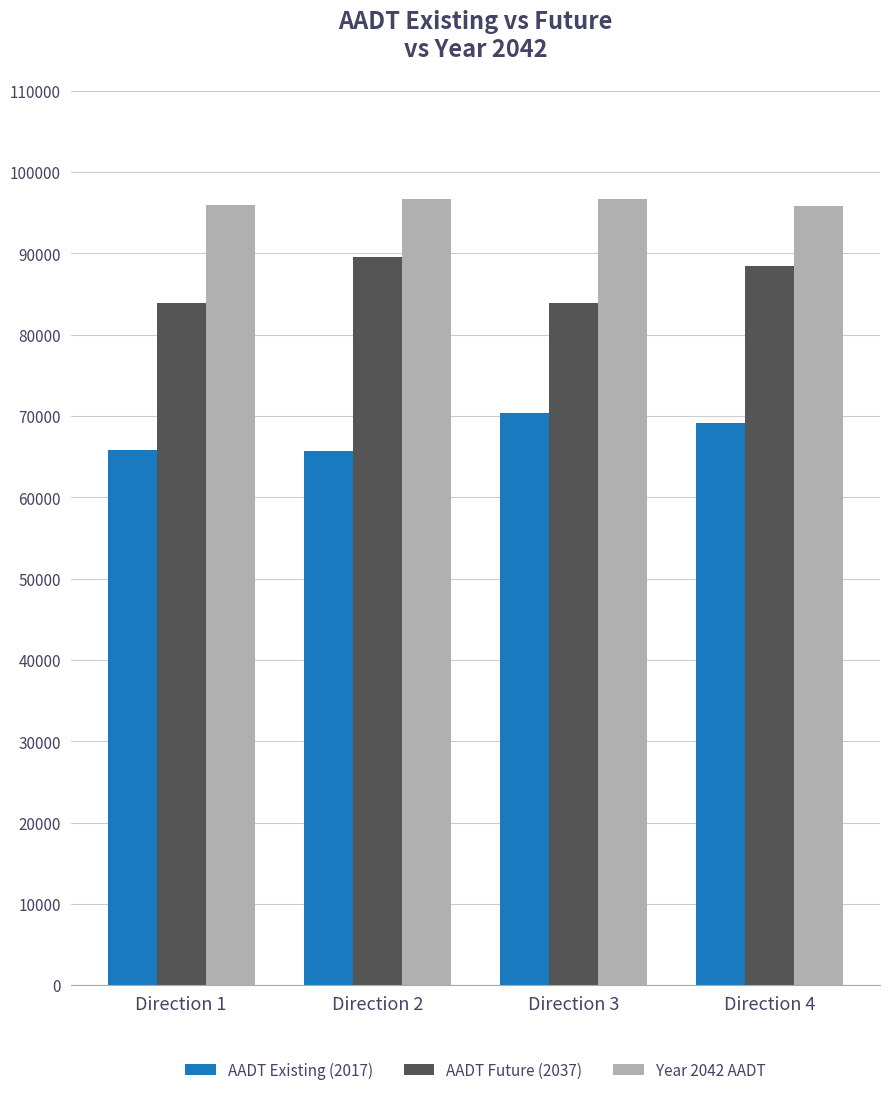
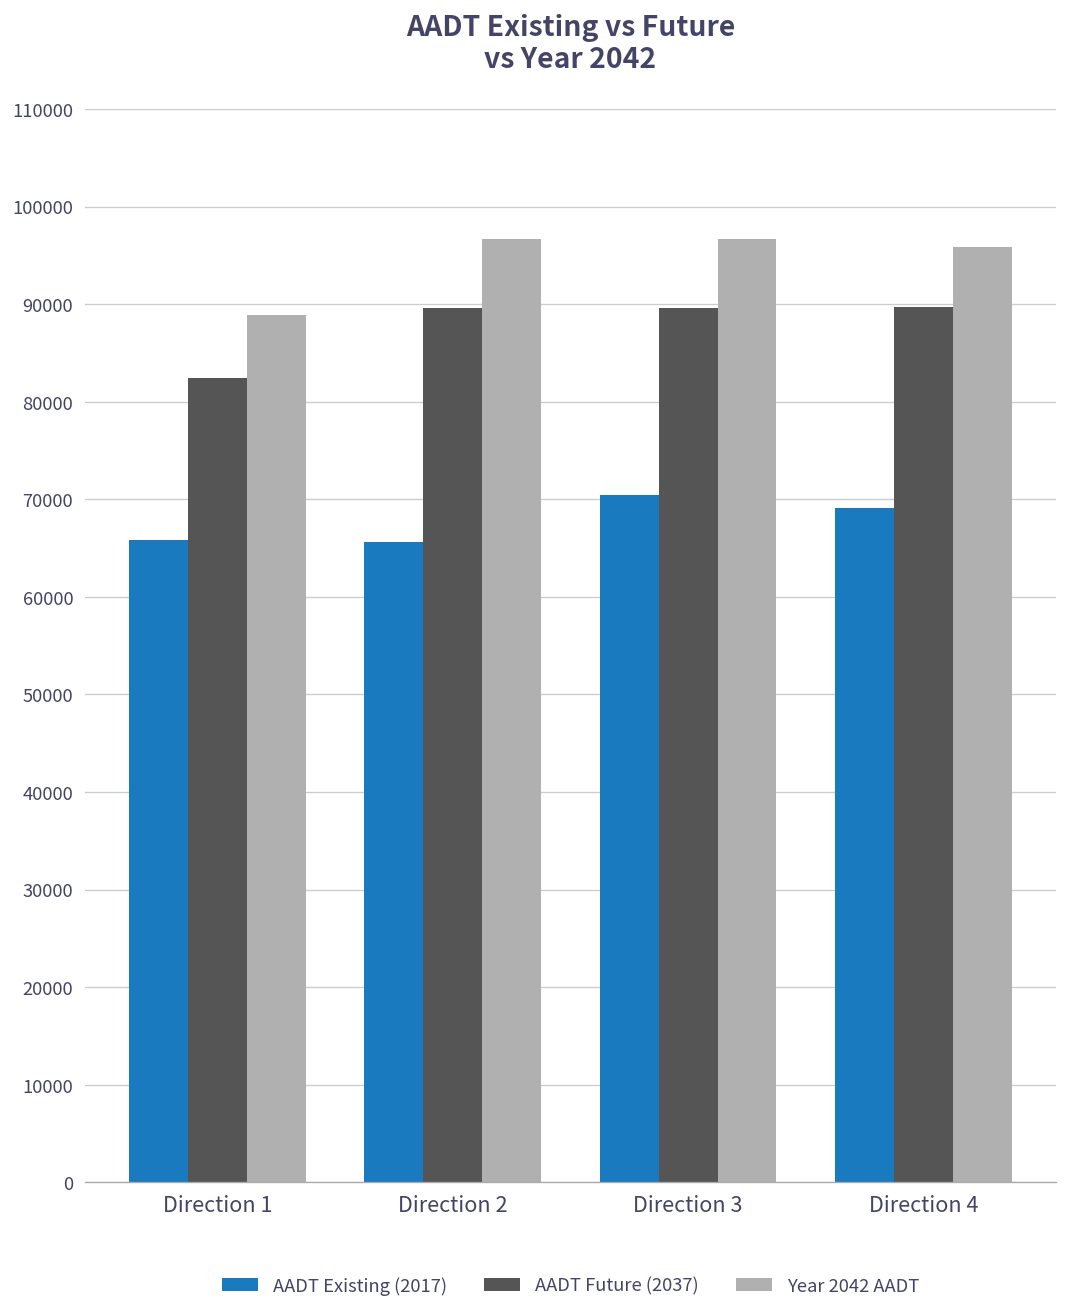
AADT Future (2037), Direction 1: 84000 -> 82000
Year 2042 AADT, Direction 1: 96000 -> 89000
AADT Future (2037), Direction 3: 84000 -> 90000
AADT Future (2037), Direction 4: 88000 -> 90000
